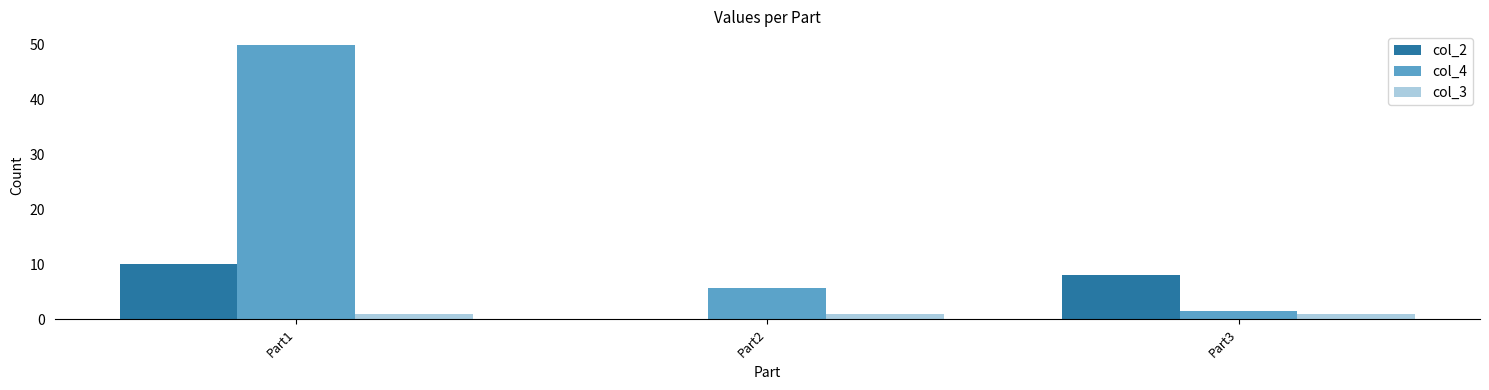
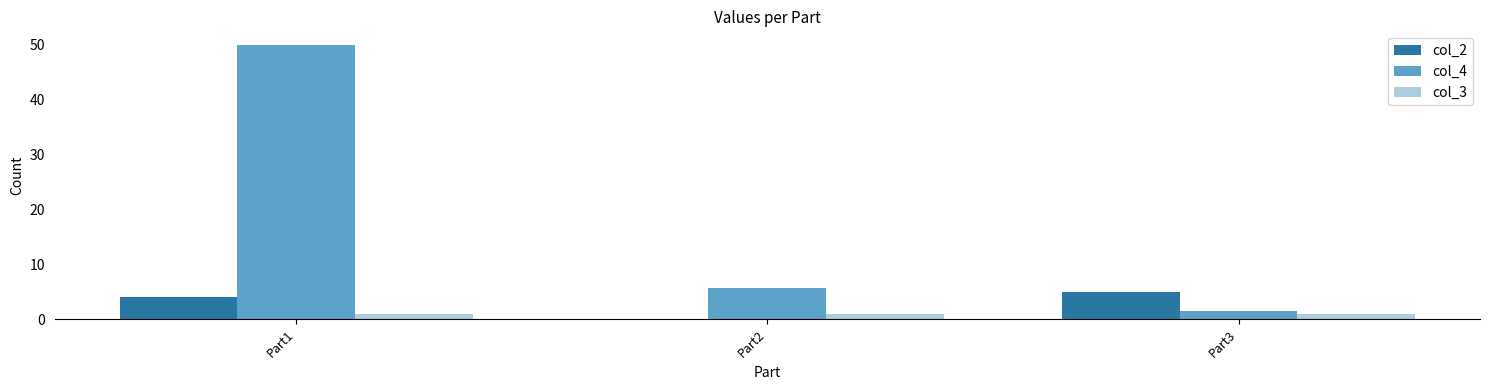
col_2, Part1: 10 -> 4
col_2, Part3: 8 -> 5
